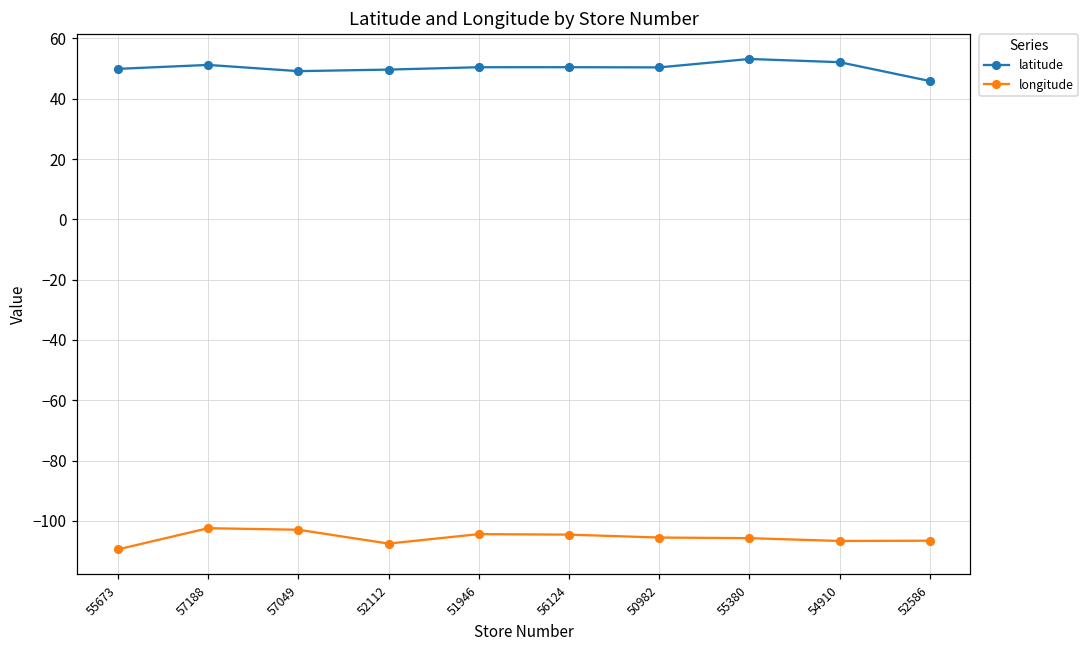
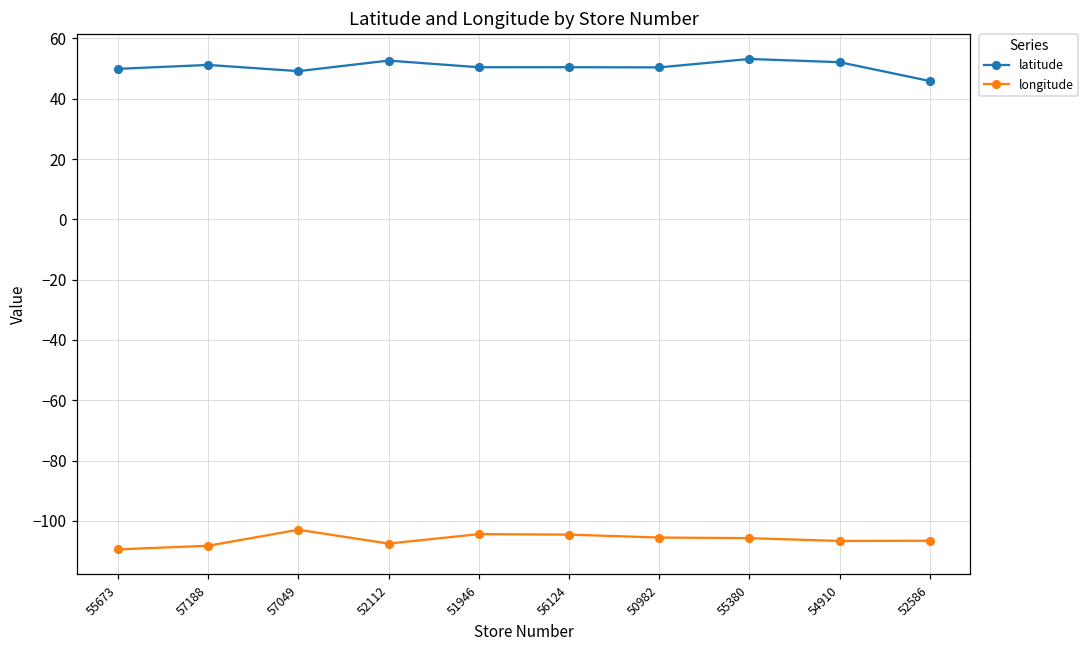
longitude, 57188: -102 -> -108
latitude, 52112: 50 -> 53
